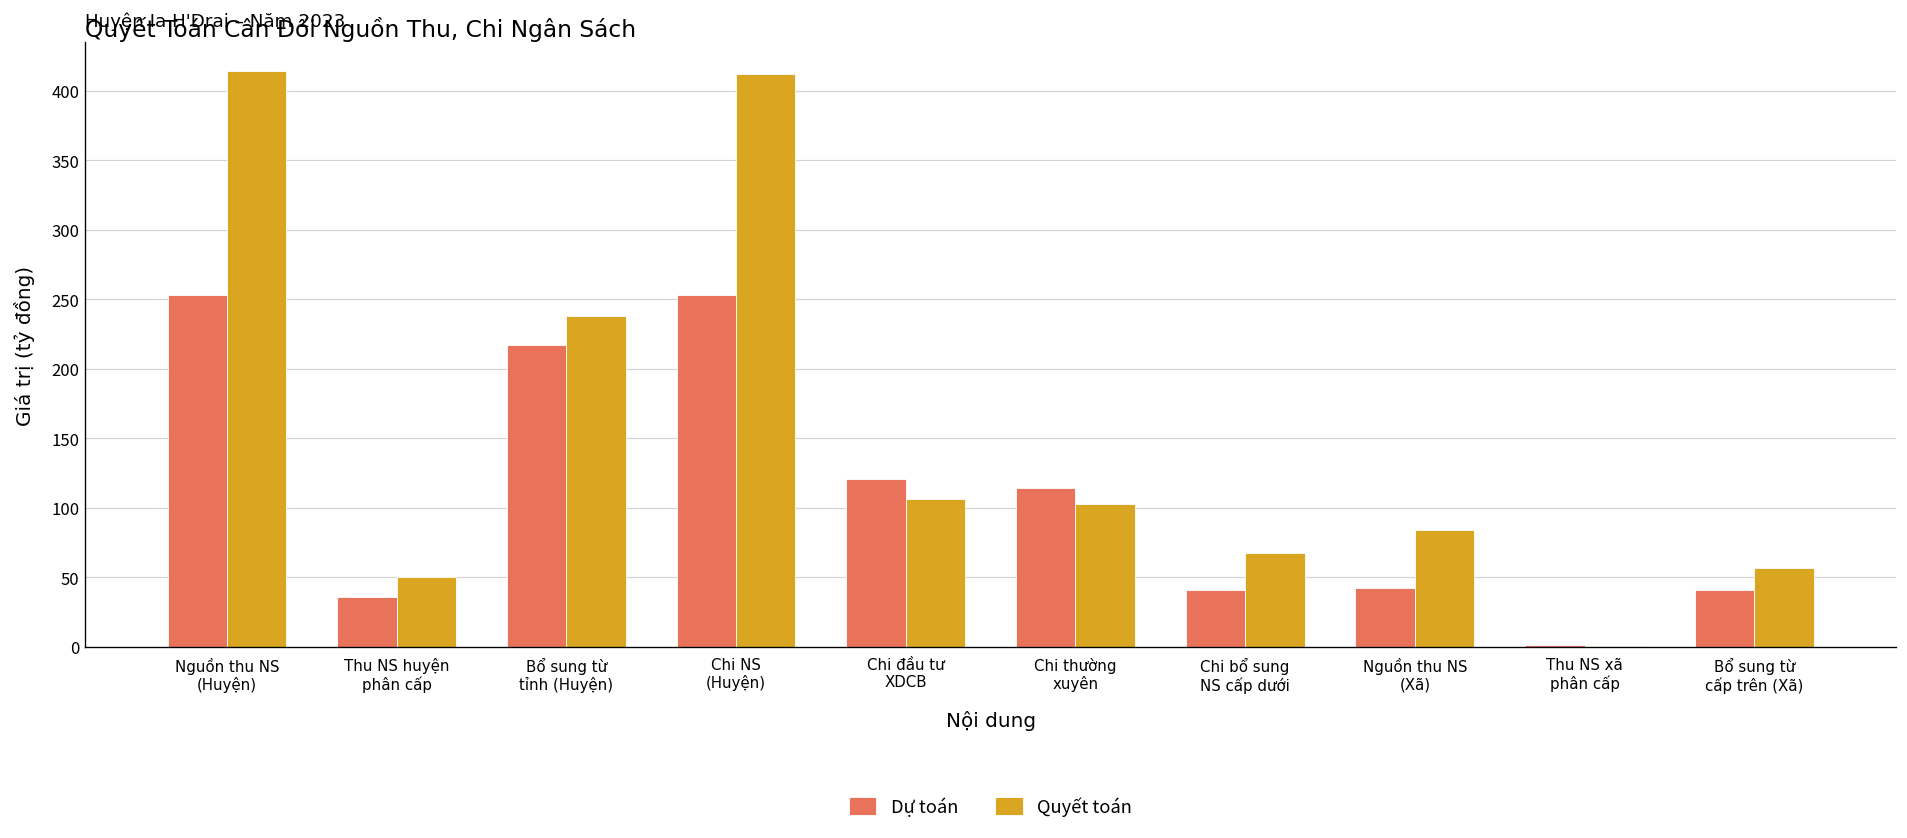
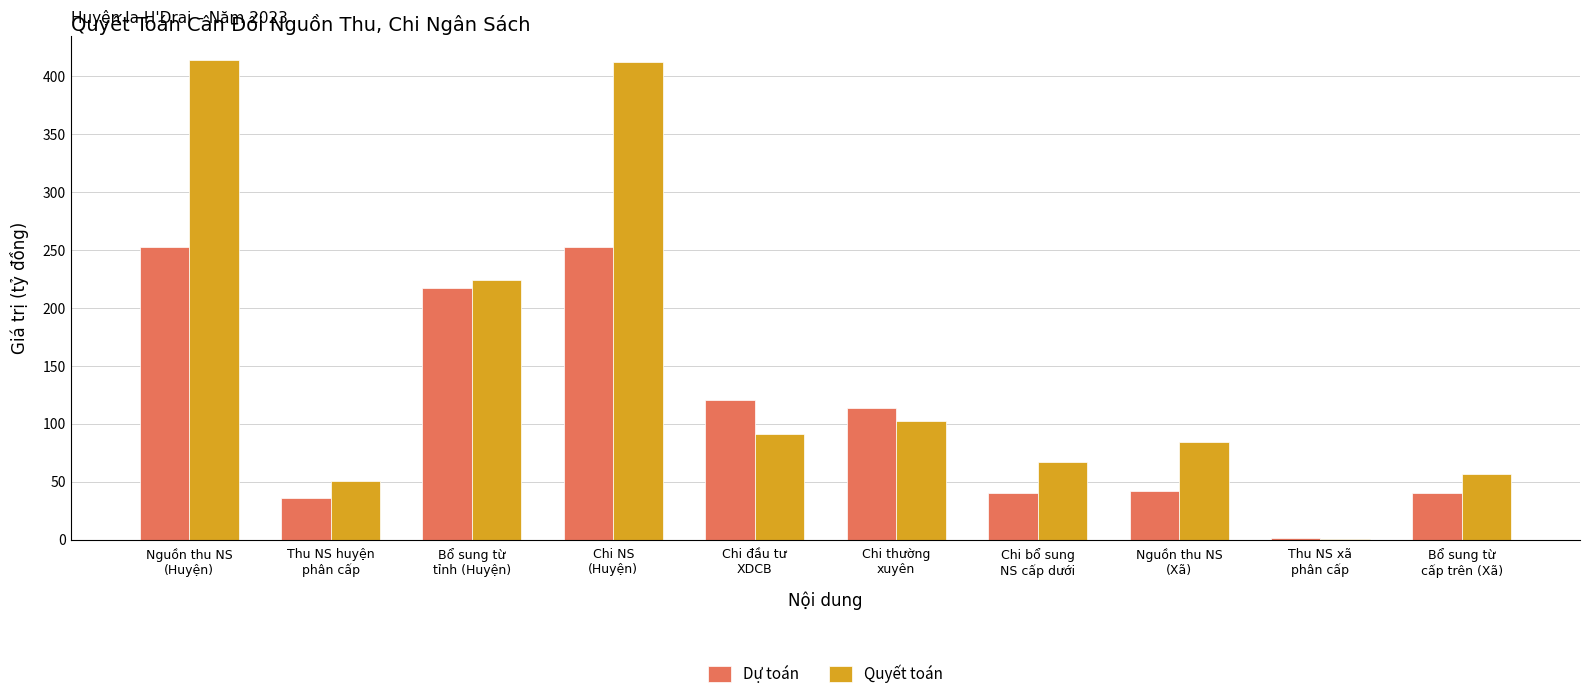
Quyết toán, Bổ sung từ tỉnh (Huyện): 238 -> 224
Quyết toán, Chi đầu tư XDCB: 107 -> 91
